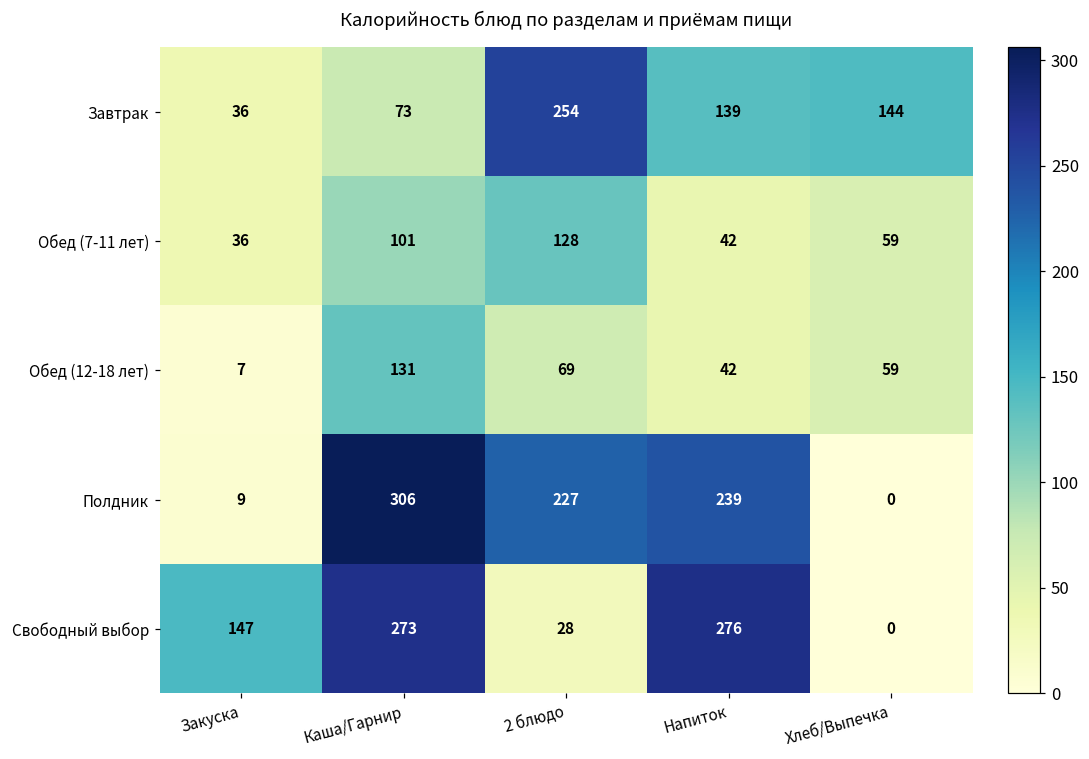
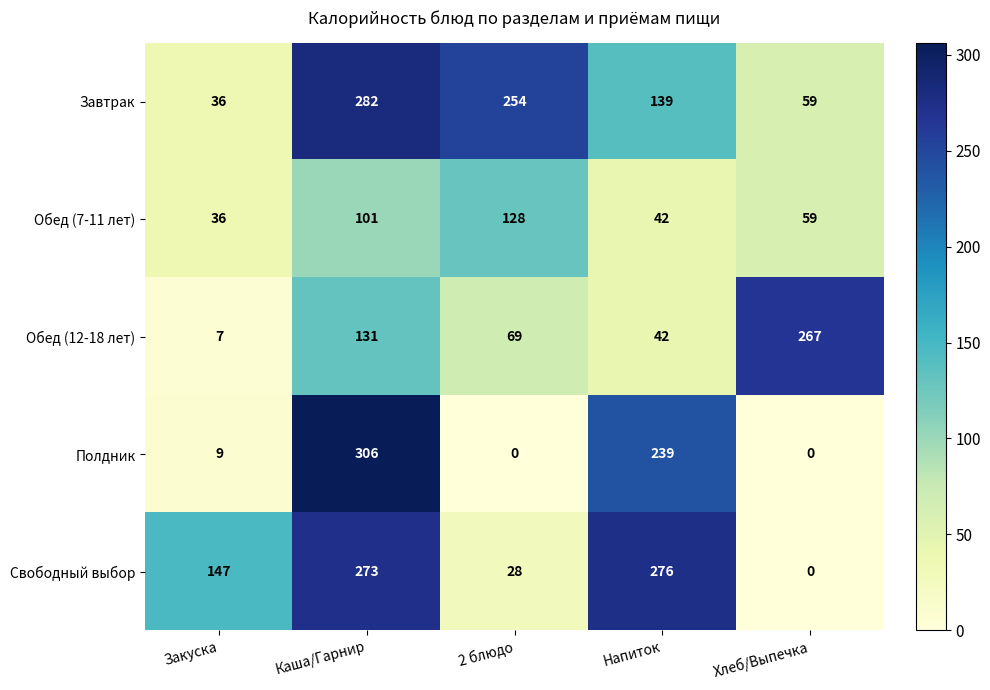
Завтрак, Каша/Гарнир: 73 -> 282
Завтрак, Хлеб/Выпечка: 144 -> 59
Обед (12-18 лет), Хлеб/Выпечка: 59 -> 267
Полдник, 2 блюдо: 227 -> 0
